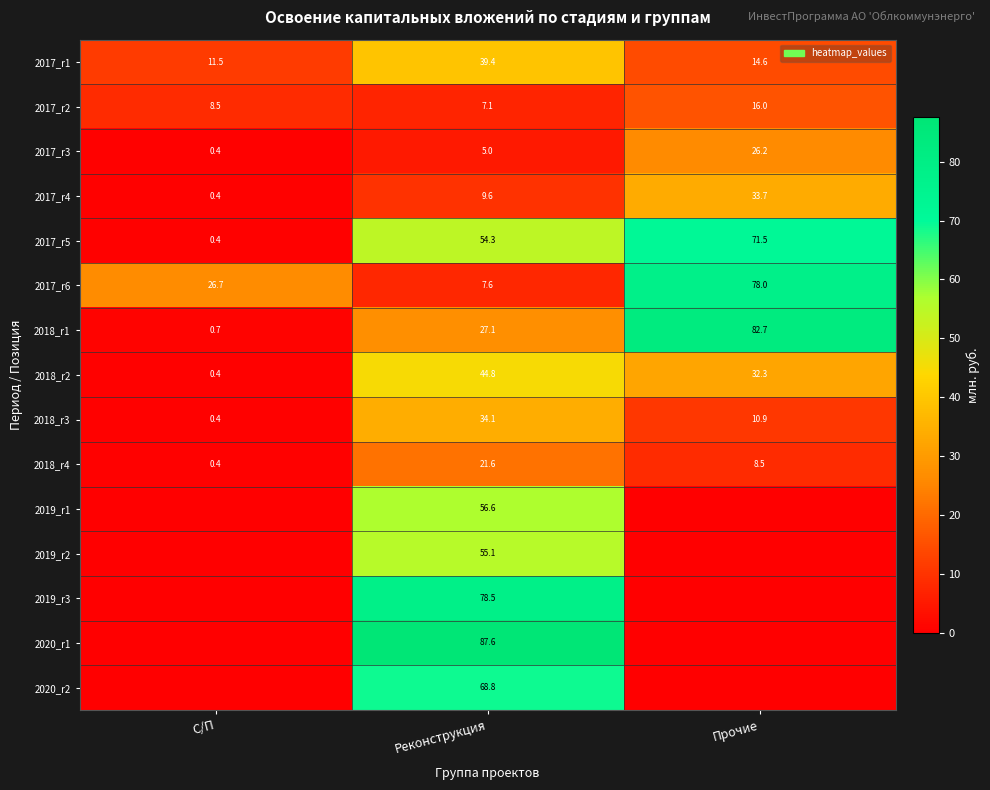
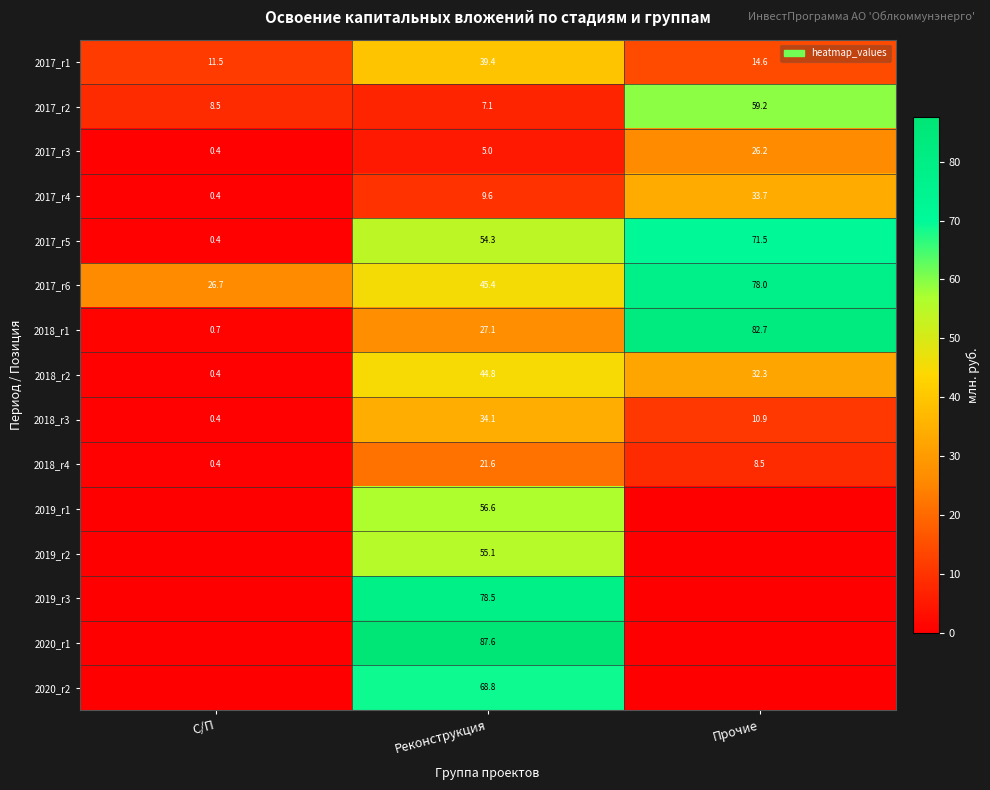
2017_r2, Прочие: 16.0 -> 59.2
2017_r6, Реконструкция: 7.6 -> 45.4
